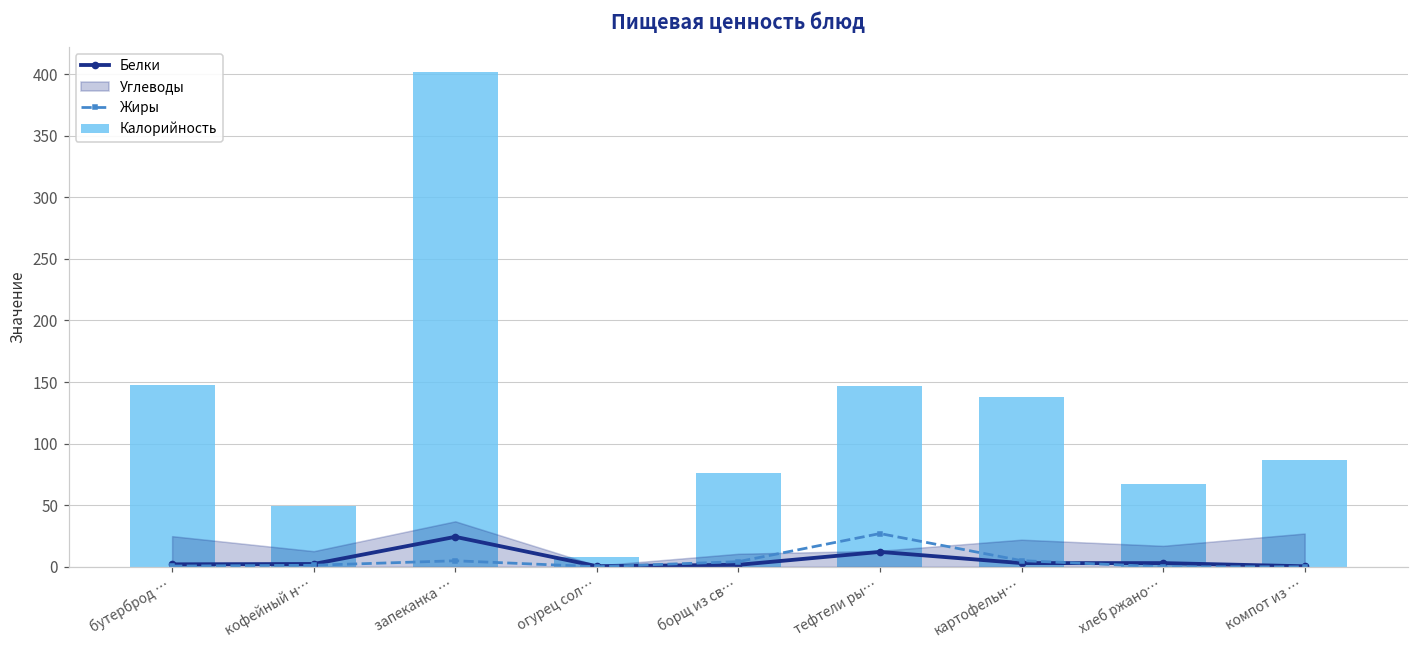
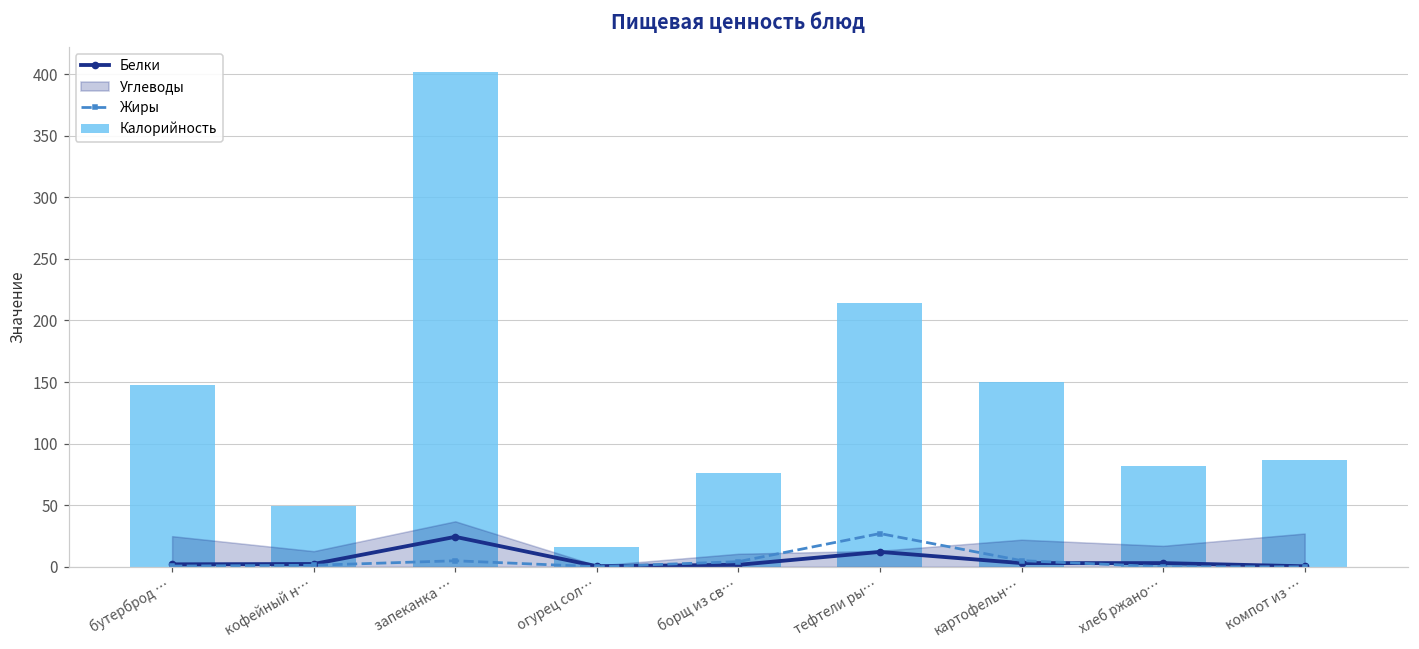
Калорийность, огурец сол…: 8 -> 16
Калорийность, тефтели ры…: 147 -> 214
Калорийность, картофельн…: 138 -> 150
Калорийность, хлеб ржано…: 67 -> 82
